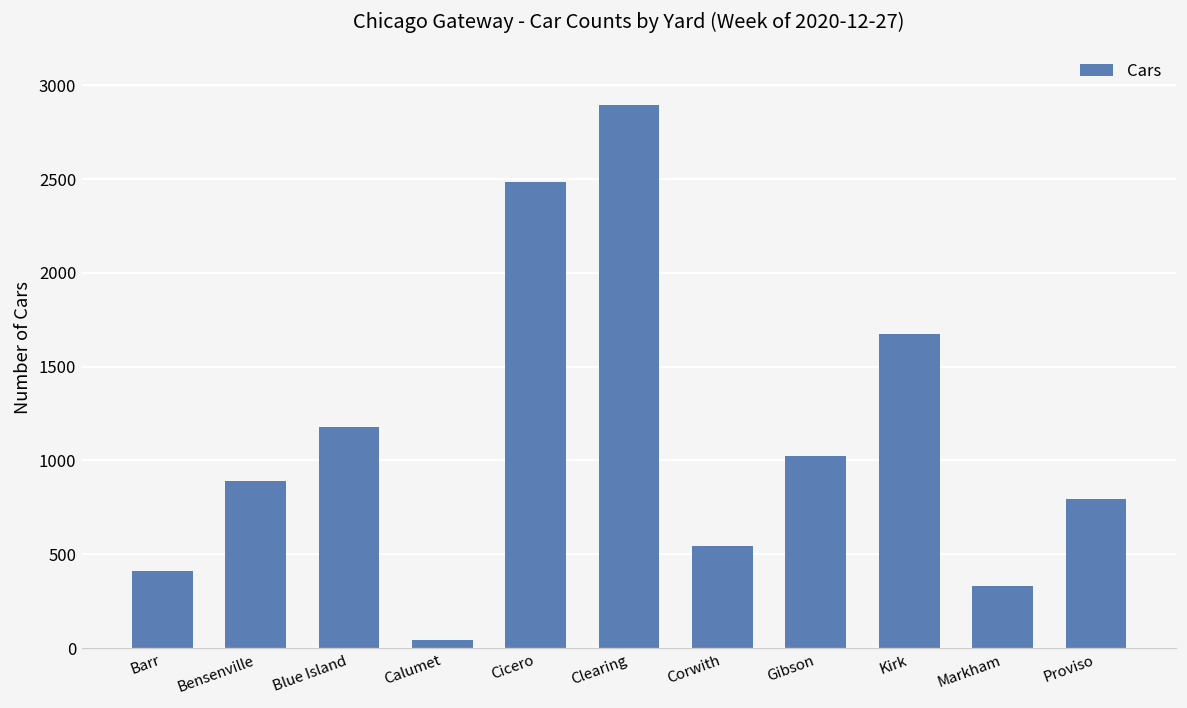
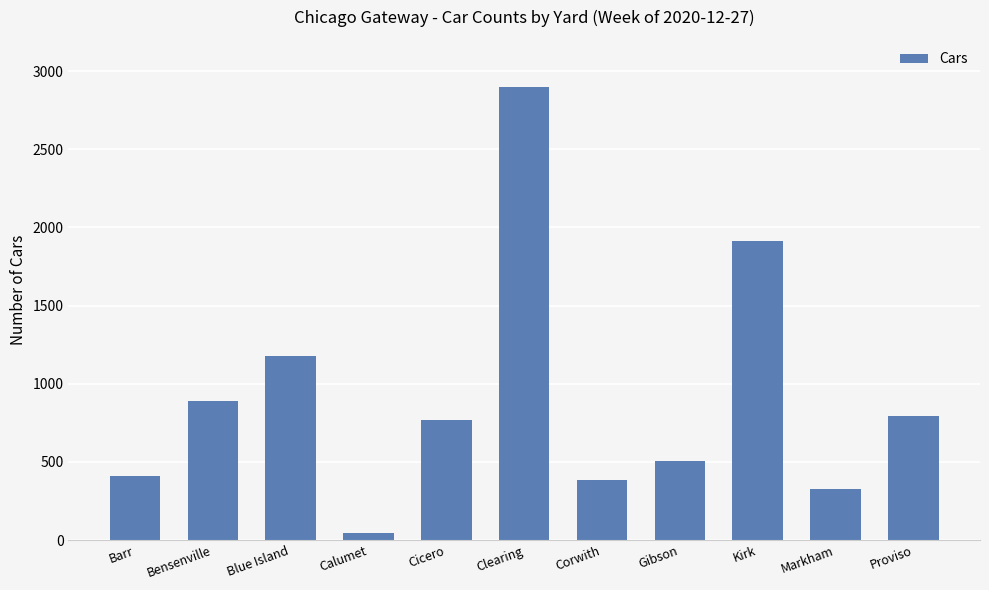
Cicero: 2490 -> 770
Corwith: 540 -> 380
Gibson: 1020 -> 510
Kirk: 1670 -> 1910
